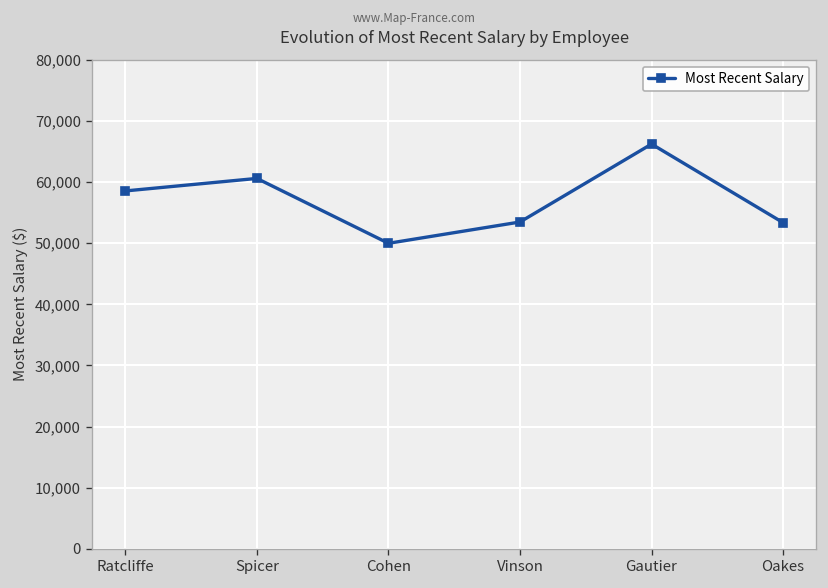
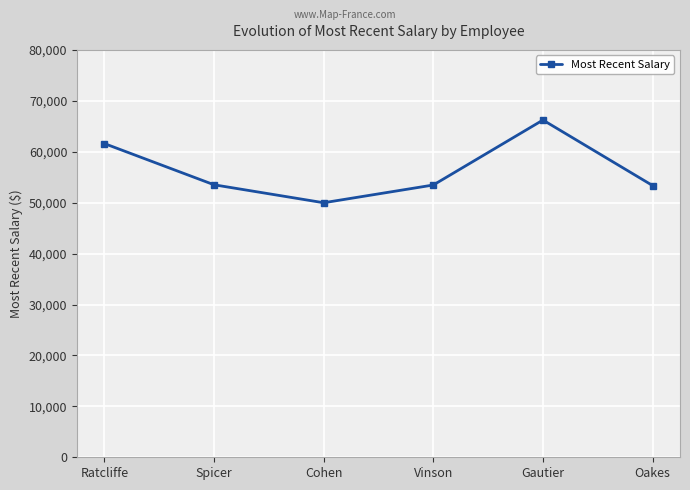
Ratcliffe: 59,000 -> 62,000
Spicer: 61,000 -> 54,000
